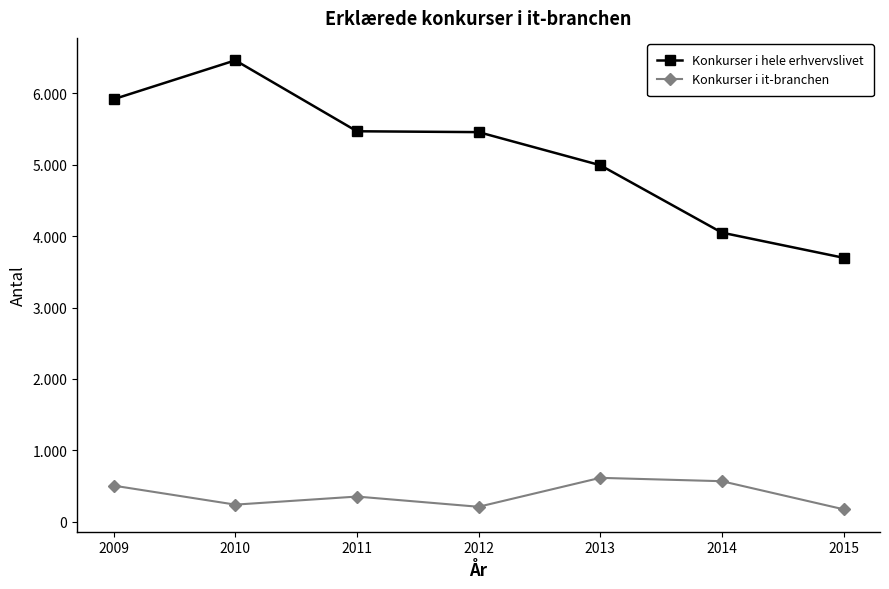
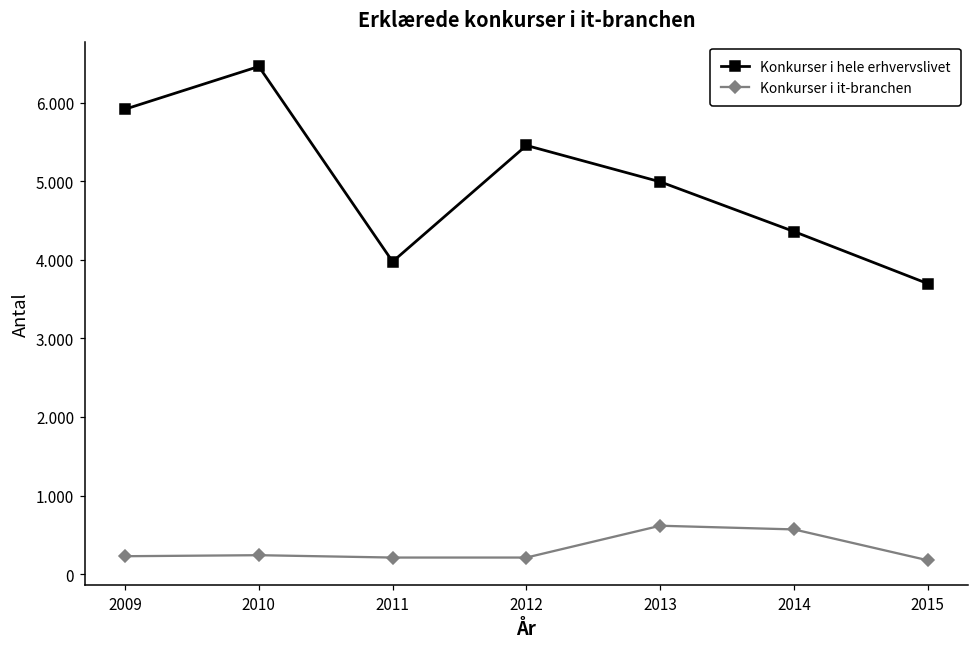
Konkurser i it-branchen, 2009: 0.5 -> 0.2
Konkurser i hele erhvervslivet, 2011: 5.5 -> 4.0
Konkurser i it-branchen, 2011: 0.4 -> 0.2
Konkurser i hele erhvervslivet, 2014: 4.0 -> 4.4
